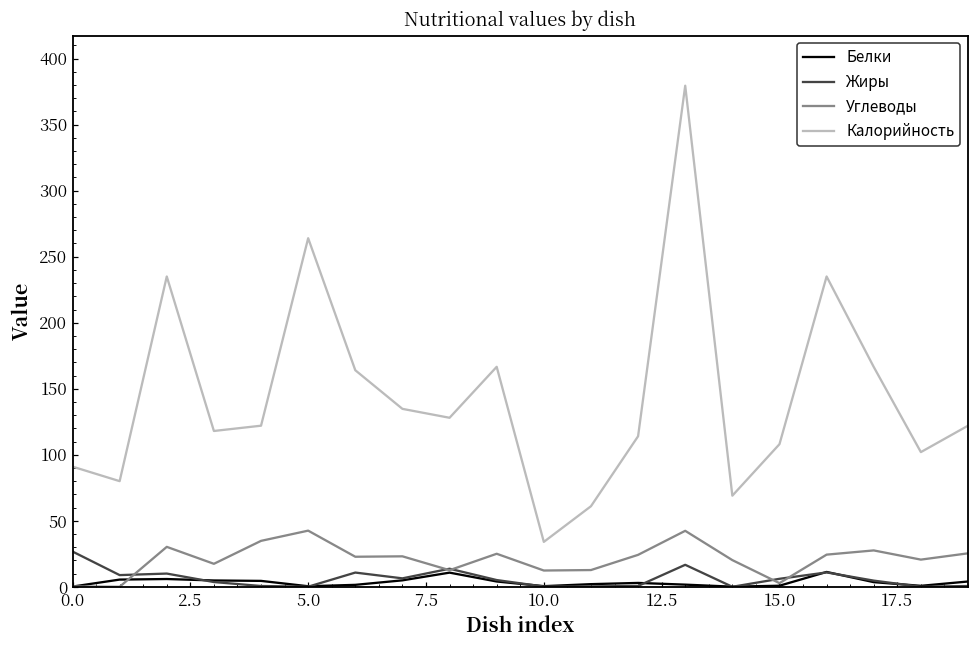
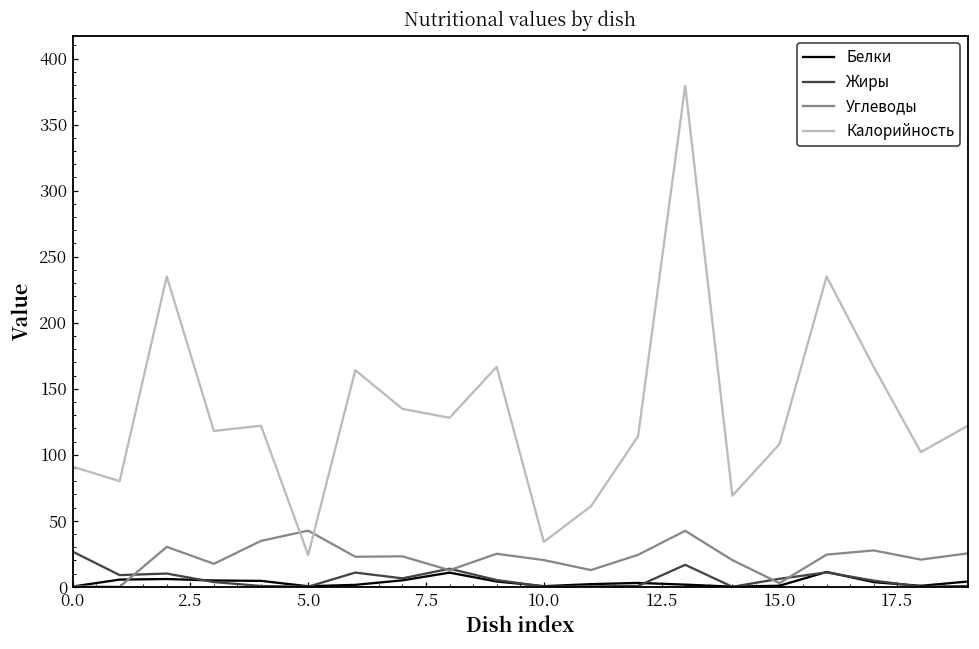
Калорийность, 5.0: 264 -> 24
Углеводы, 10.0: 12 -> 20
